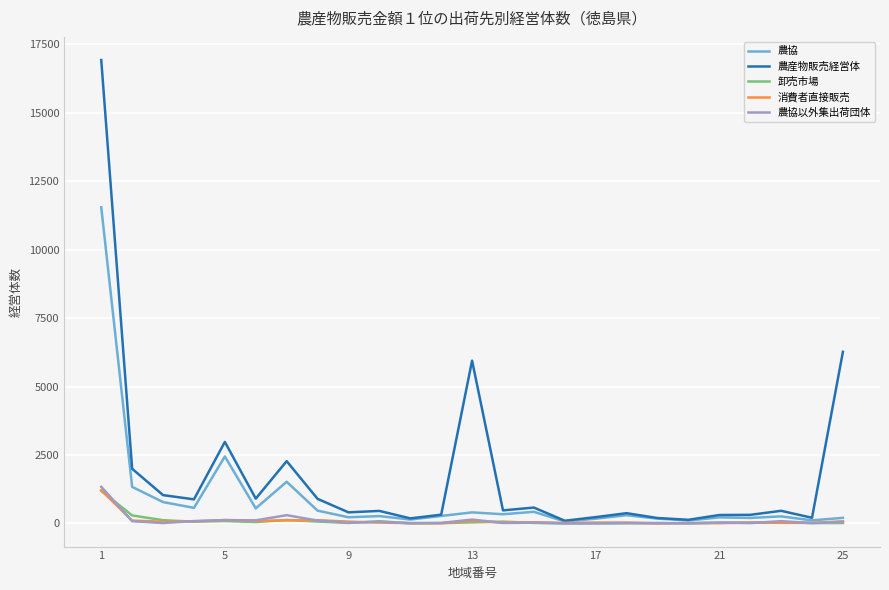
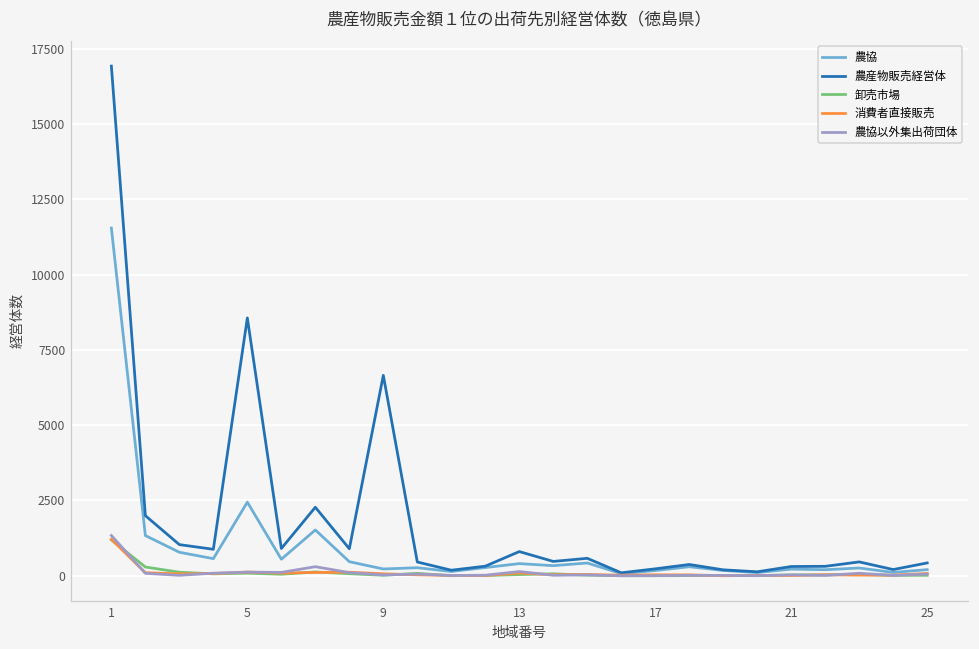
農産物販売経営体, 5: 3000 -> 8600
農産物販売経営体, 9: 400 -> 6700
農産物販売経営体, 13: 5900 -> 800
農産物販売経営体, 25: 6300 -> 400
